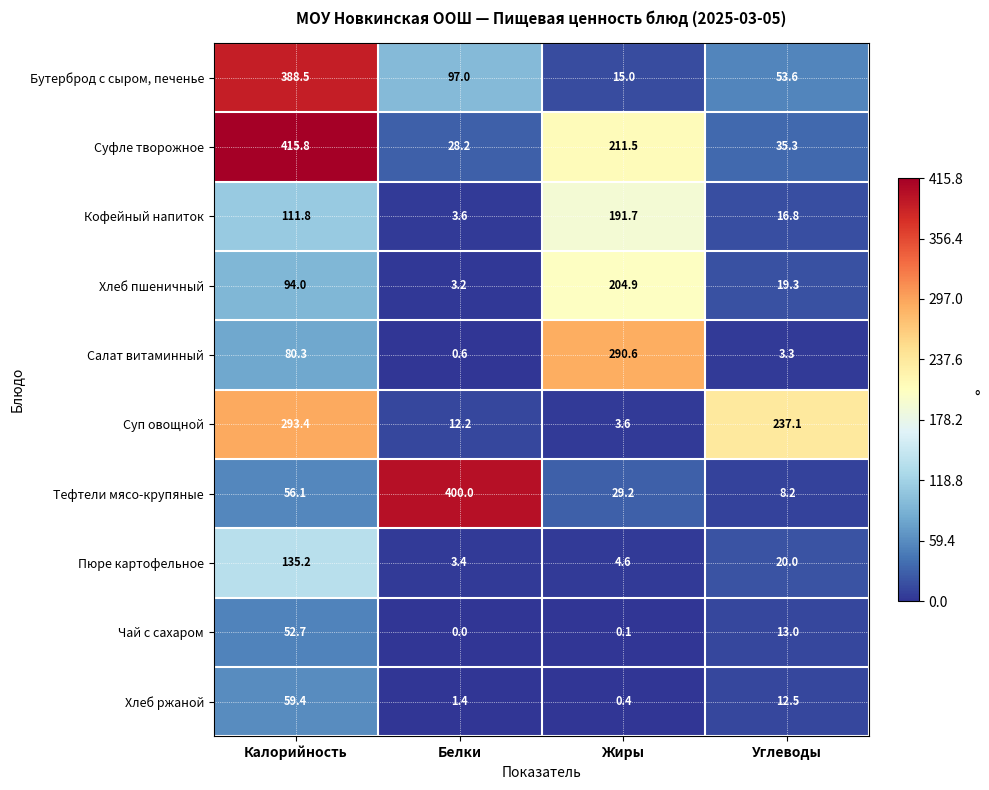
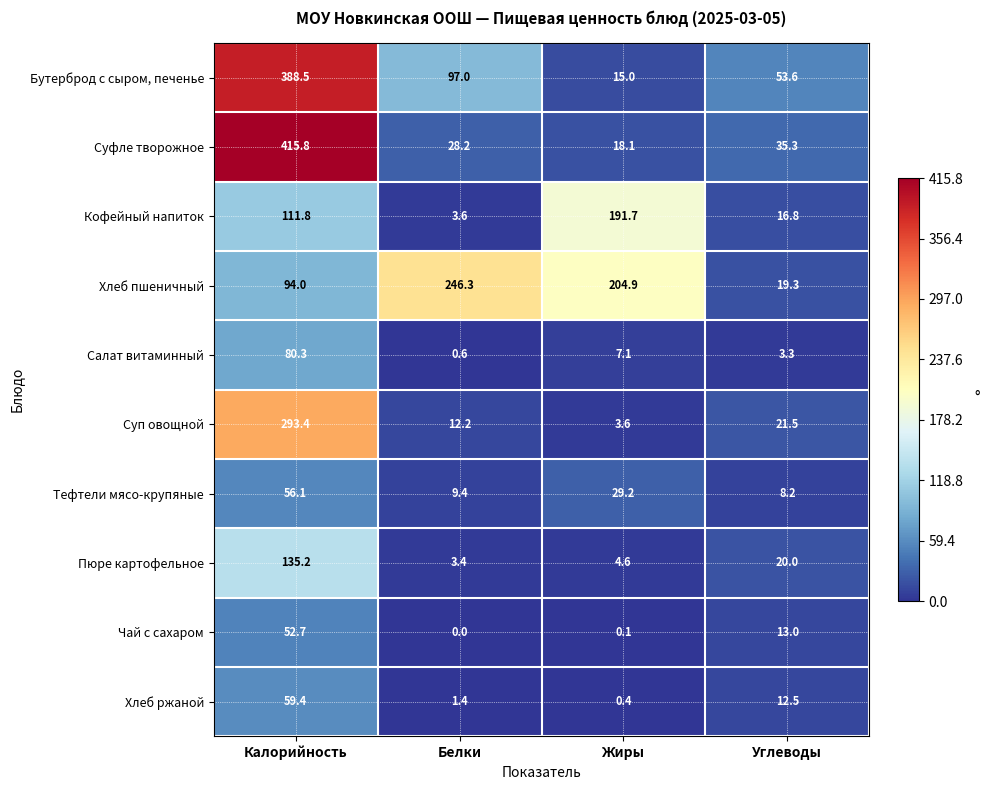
Суфле творожное, Жиры: 211.5 -> 18.1
Хлеб пшеничный, Белки: 3.2 -> 246.3
Салат витаминный, Жиры: 290.6 -> 7.1
Суп овощной, Углеводы: 237.1 -> 21.5
Тефтели мясо-крупяные, Белки: 400.0 -> 9.4
